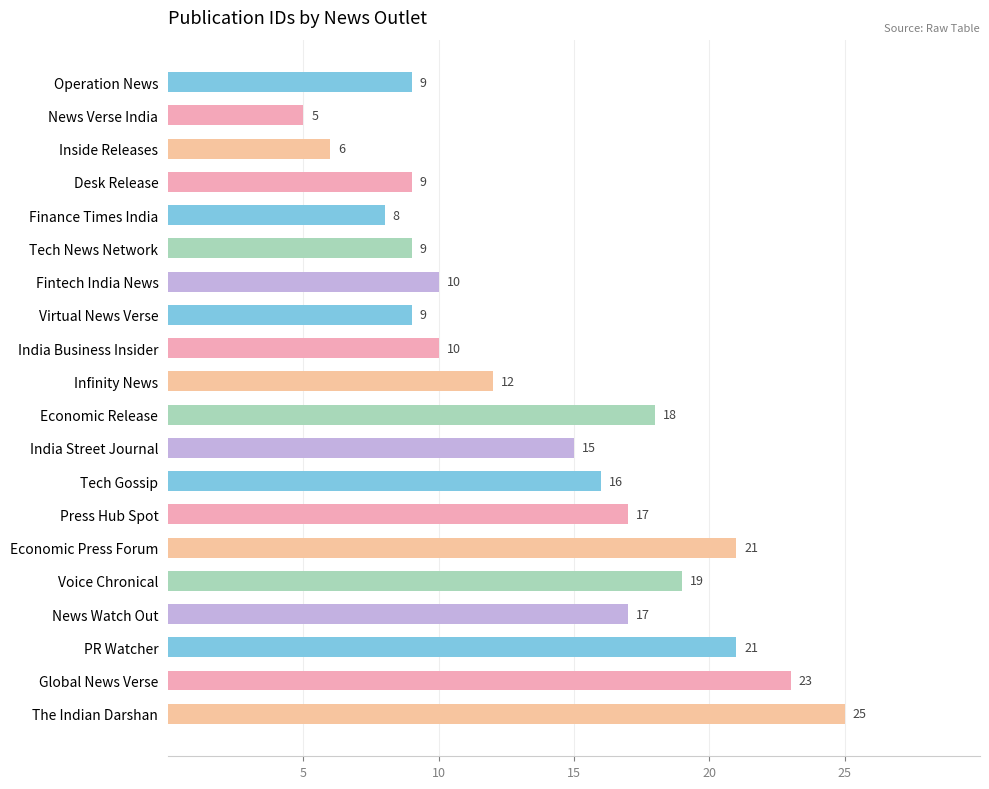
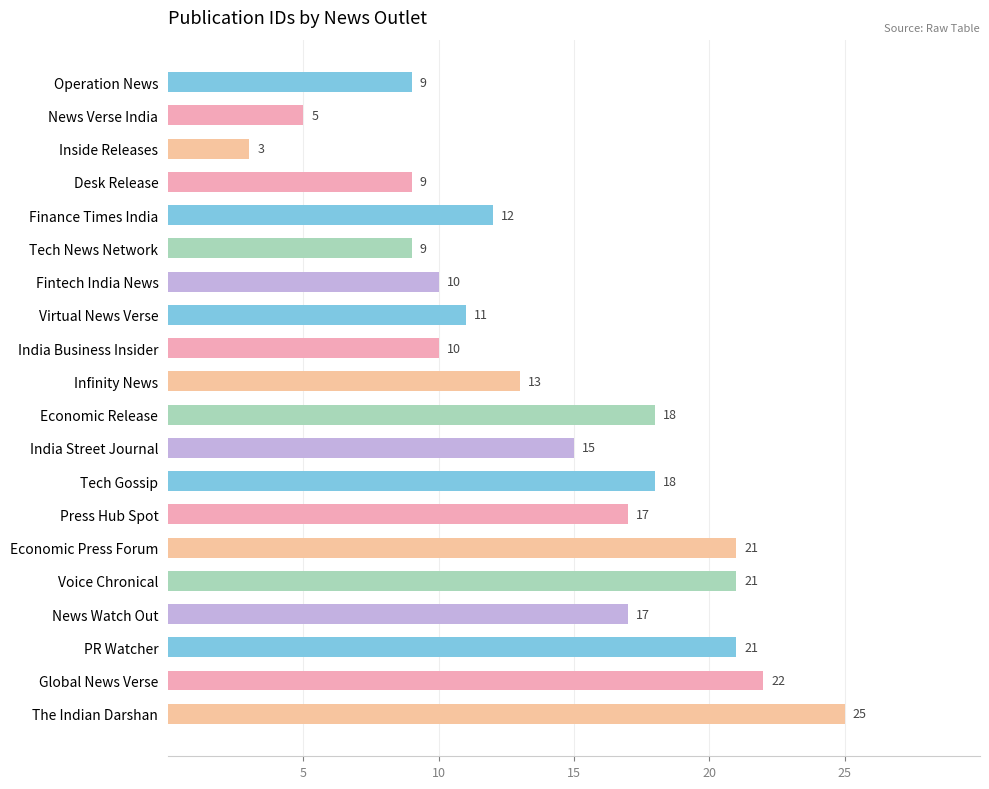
Inside Releases: 6 -> 3
Finance Times India: 8 -> 12
Virtual News Verse: 9 -> 11
Infinity News: 12 -> 13
Tech Gossip: 16 -> 18
Voice Chronical: 19 -> 21
Global News Verse: 23 -> 22
